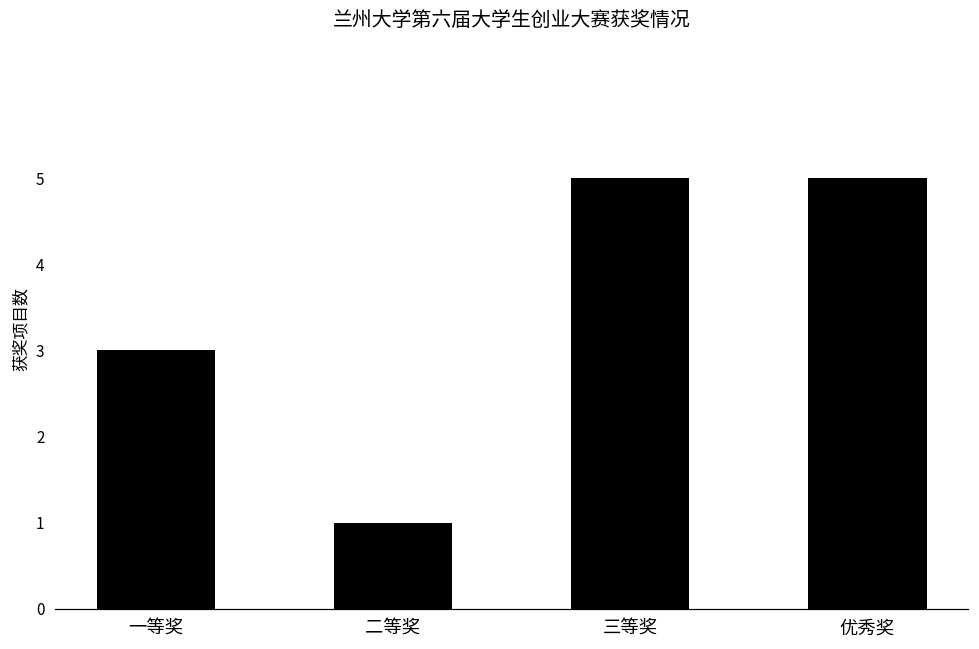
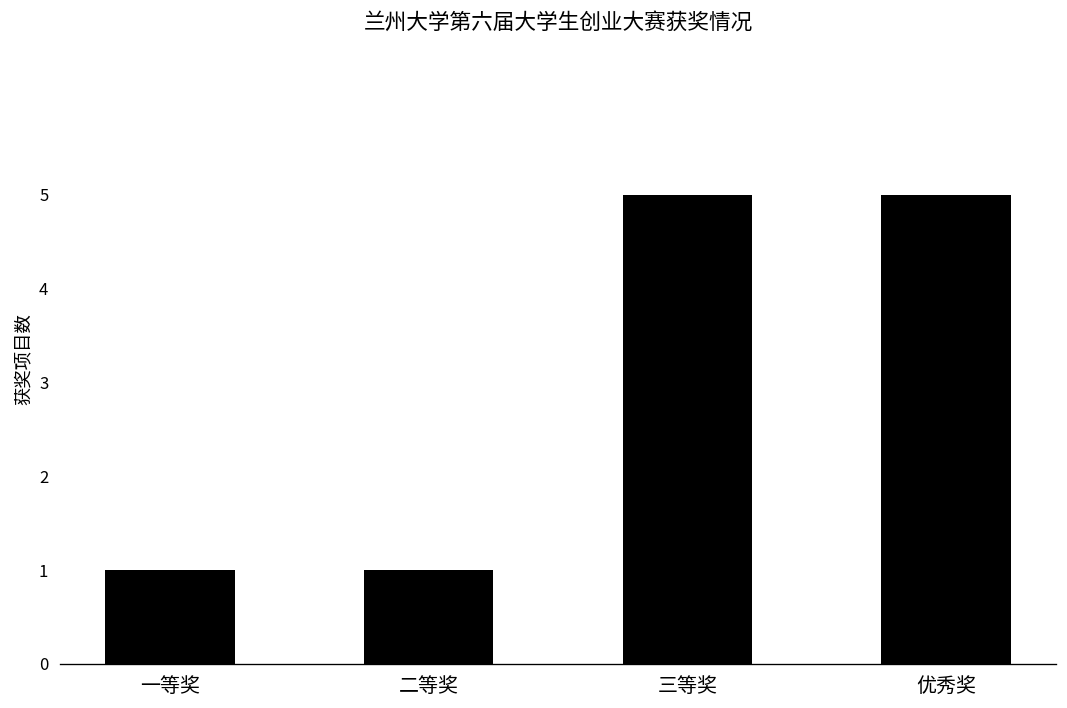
一等奖: 3 -> 1
